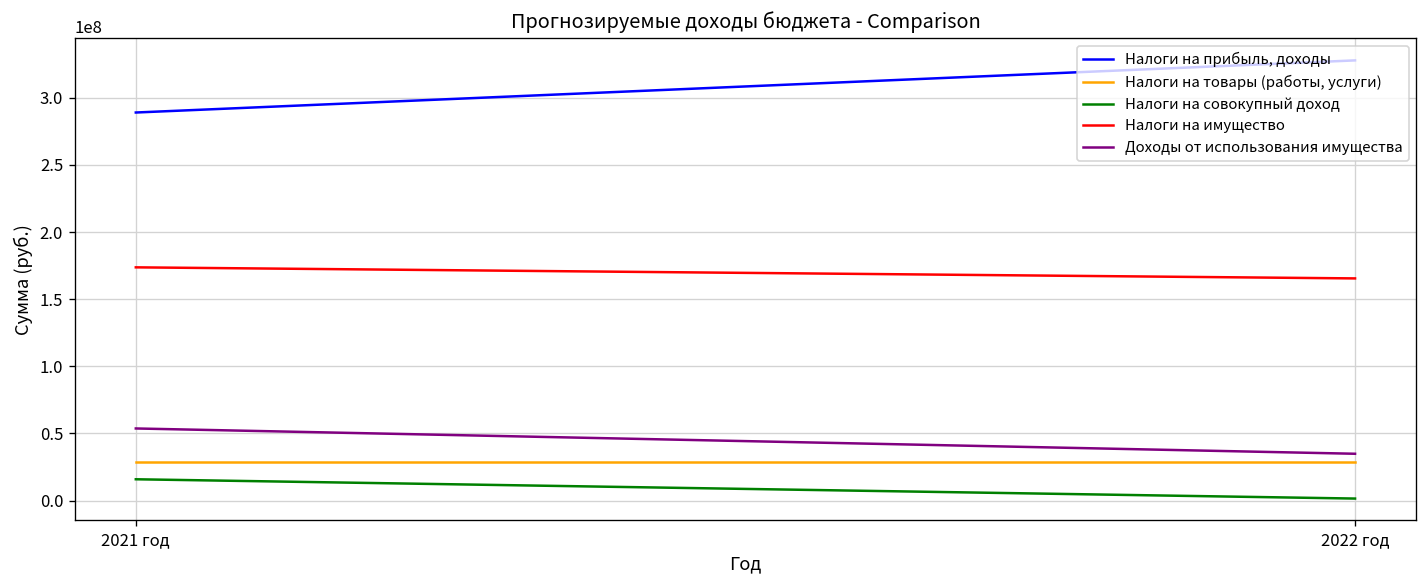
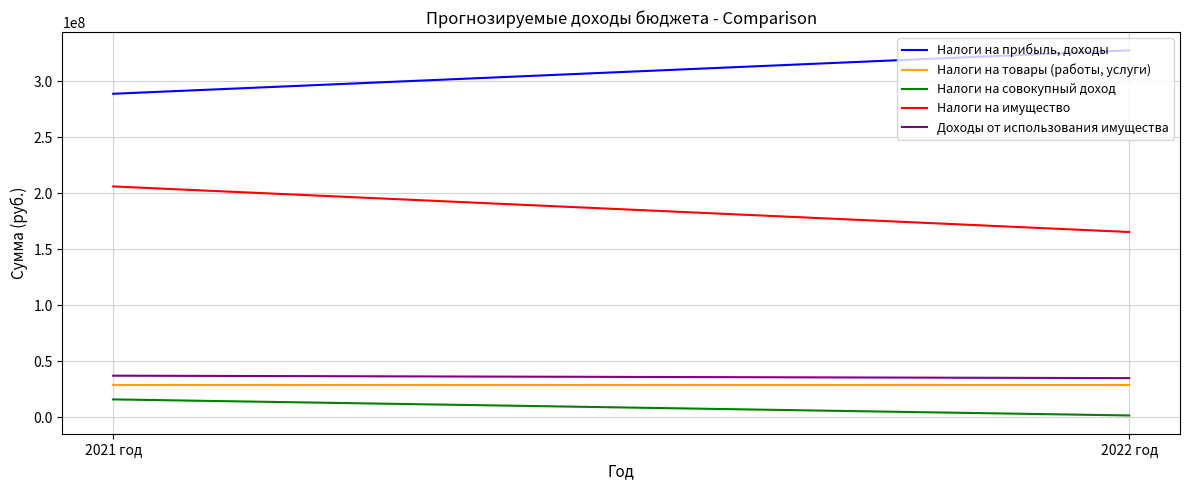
Налоги на имущество, 2021 год: 174000000 -> 206000000
Доходы от использования имущества, 2021 год: 54000000 -> 37000000
